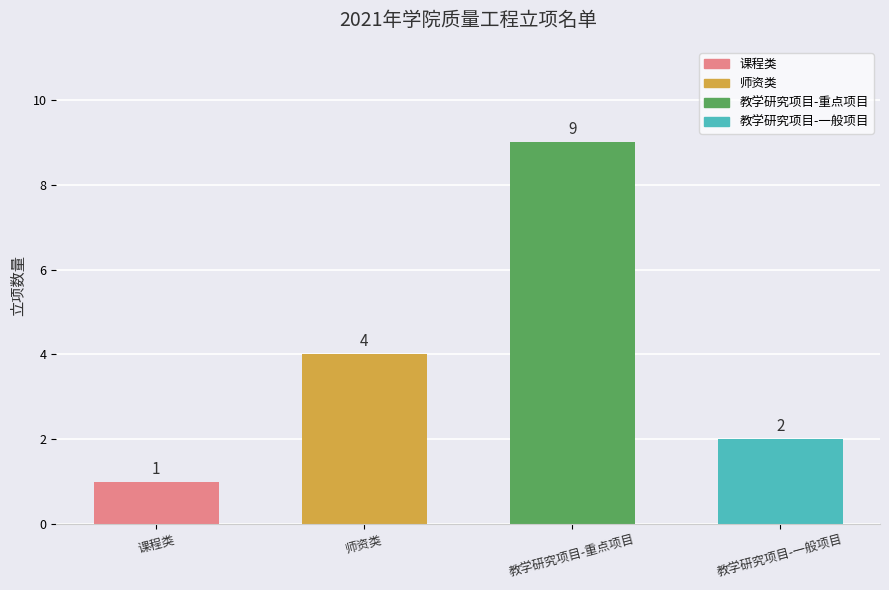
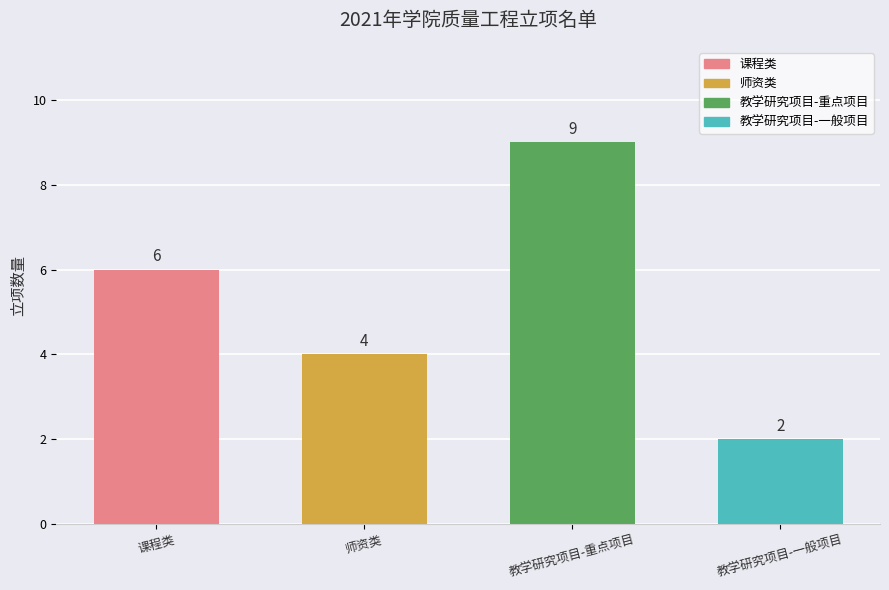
课程类: 1 -> 6
